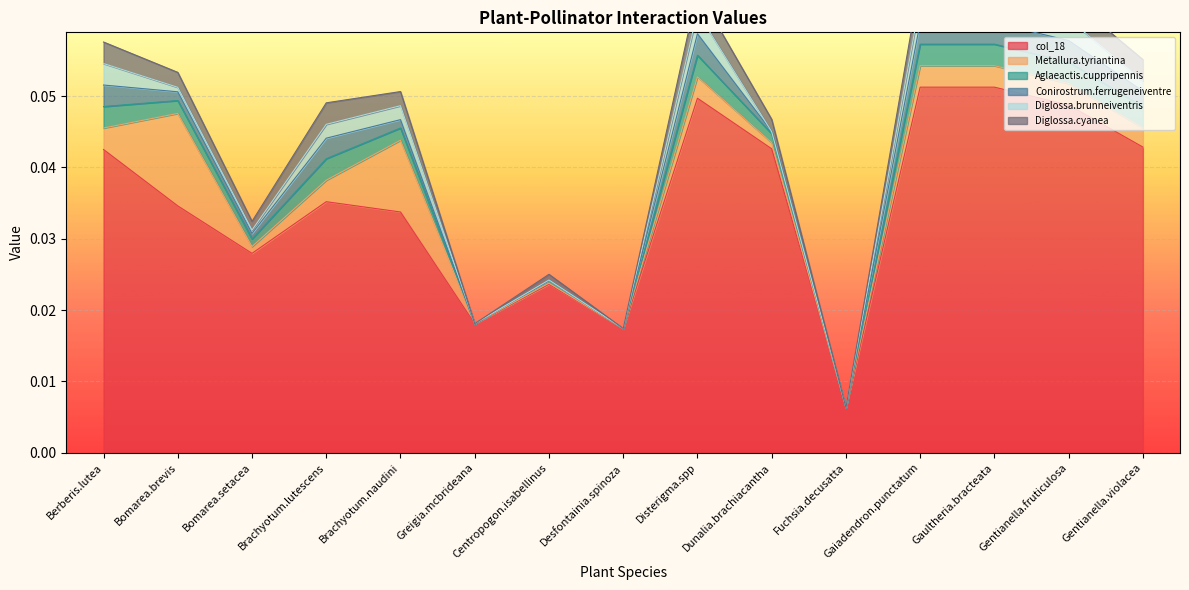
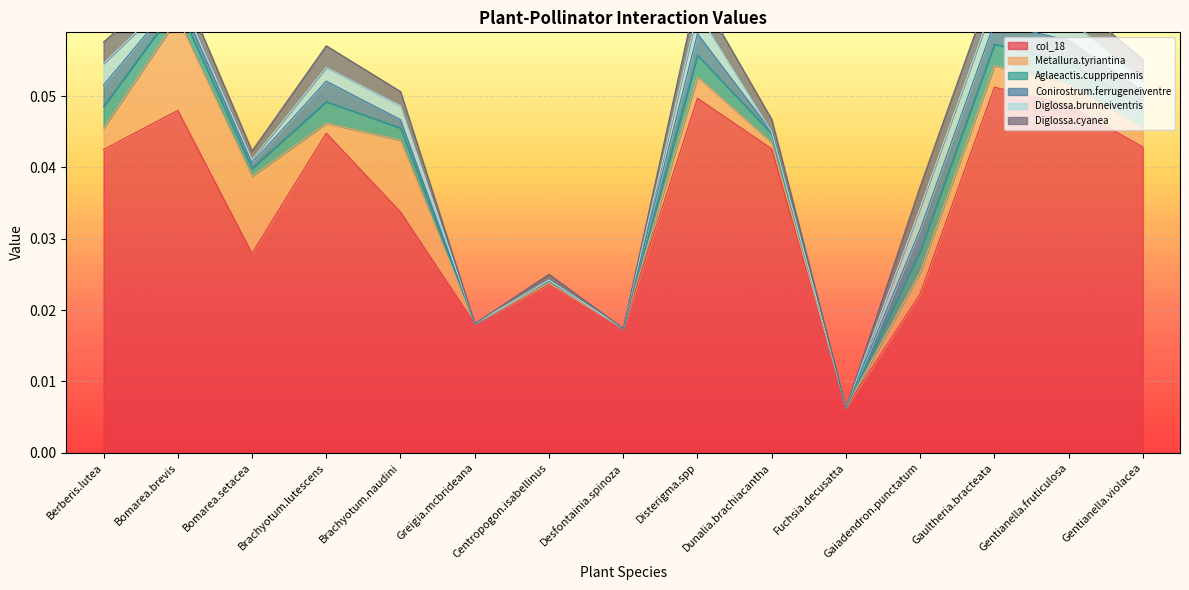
col_18, Bomarea.brevis: 0.035 -> 0.048
Metallura.tyriantina, Bomarea.setacea: 0.001 -> 0.011
col_18, Brachyotum.lutescens: 0.035 -> 0.045
Metallura.tyriantina, Brachyotum.lutescens: 0.003 -> 0.001
col_18, Gaiadendron.punctatum: 0.051 -> 0.022
